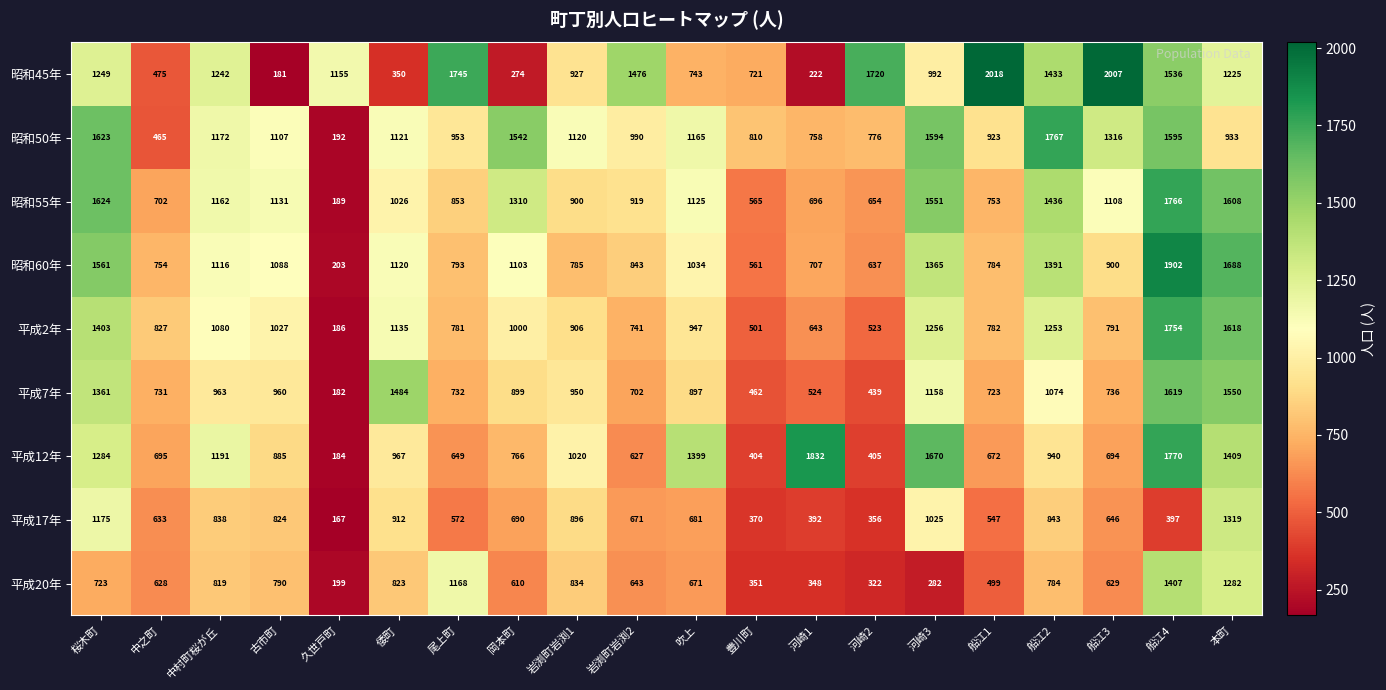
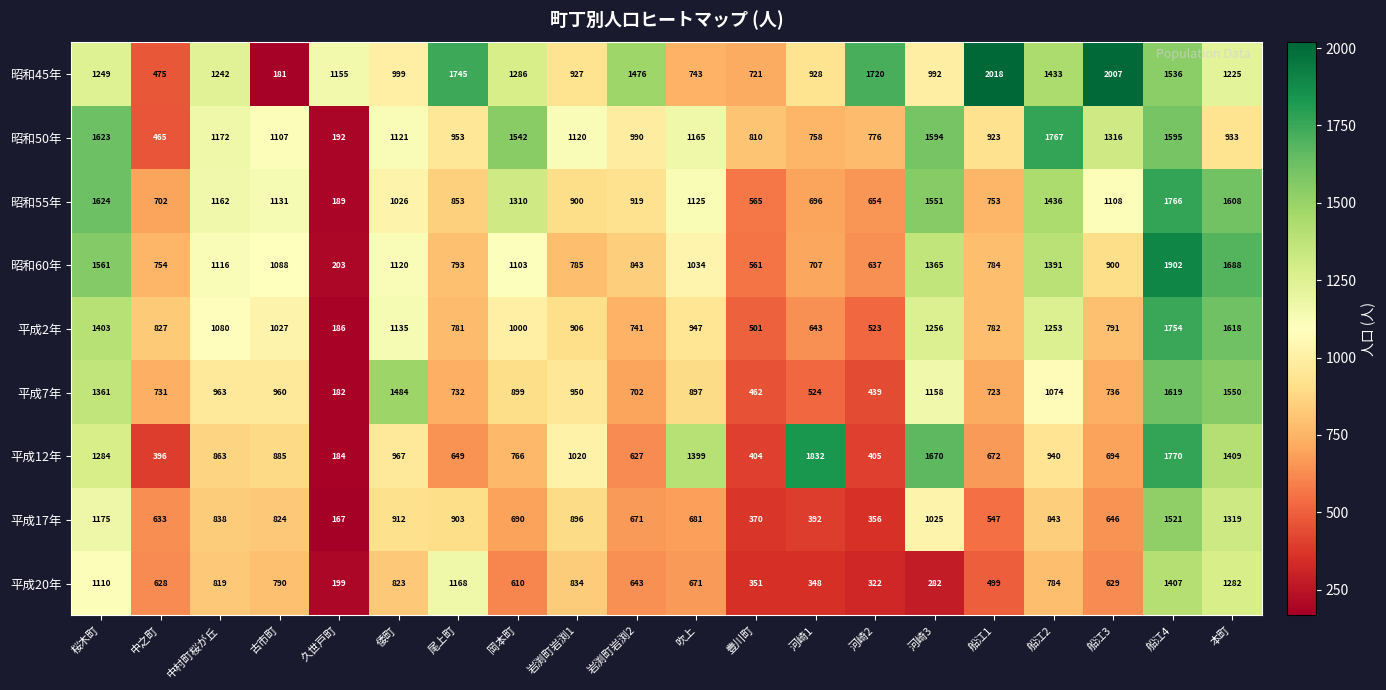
昭和45年, 倭町: 350 -> 999
昭和45年, 岡本町: 274 -> 1286
昭和45年, 河崎1: 222 -> 928
平成12年, 中之町: 695 -> 396
平成12年, 中村町桜が丘: 1191 -> 863
平成17年, 尾上町: 572 -> 903
平成17年, 船江4: 397 -> 1521
平成20年, 桜木町: 723 -> 1110
